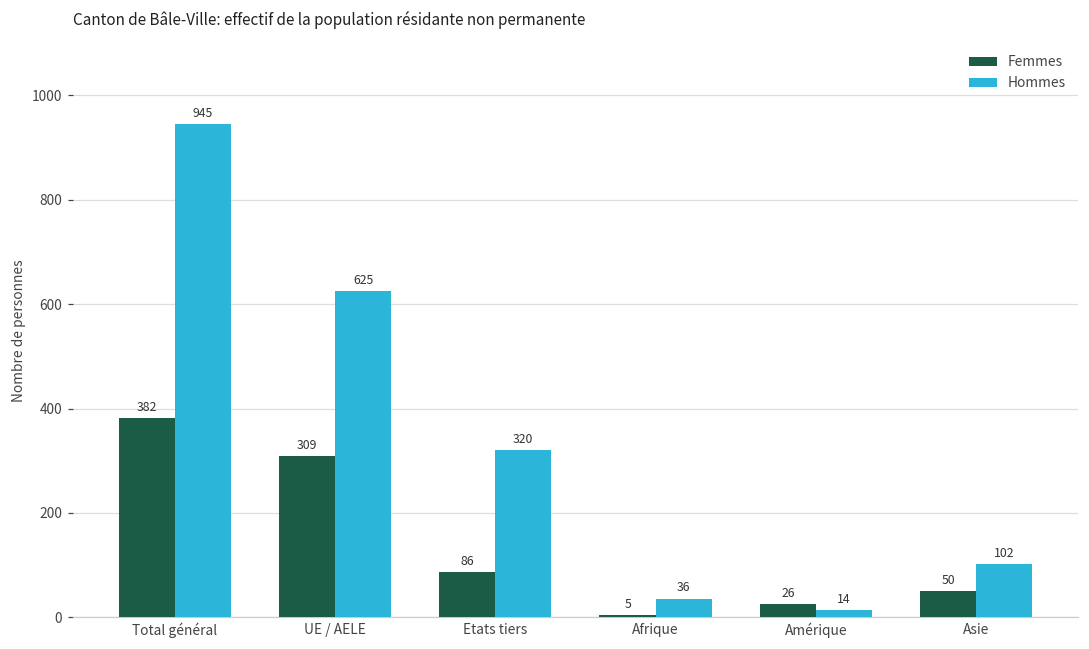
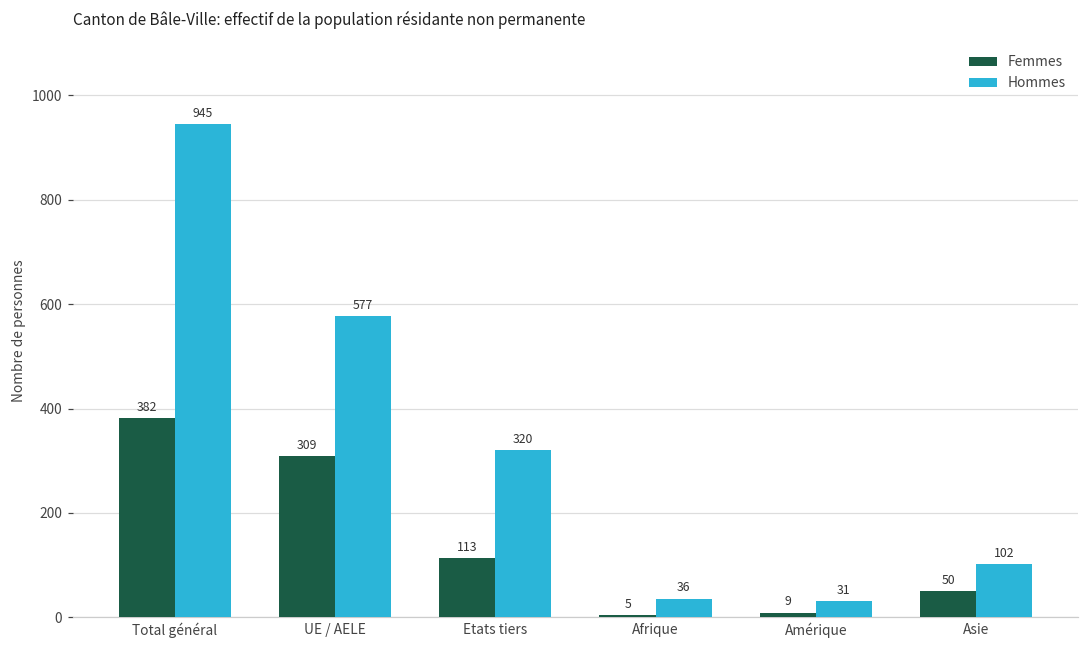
Hommes, UE / AELE: 625 -> 577
Femmes, Etats tiers: 86 -> 113
Femmes, Amérique: 26 -> 9
Hommes, Amérique: 14 -> 31
